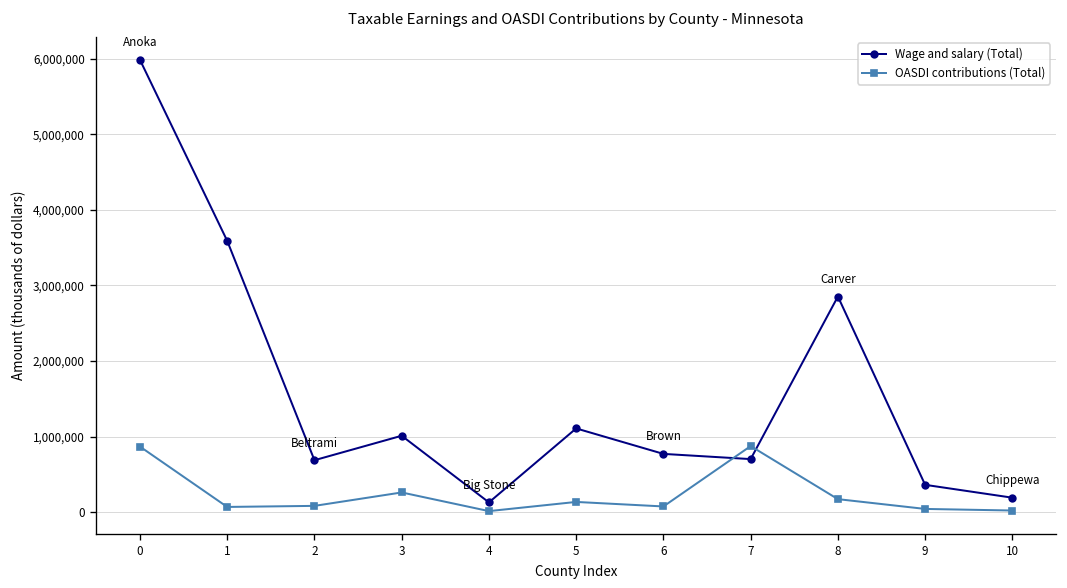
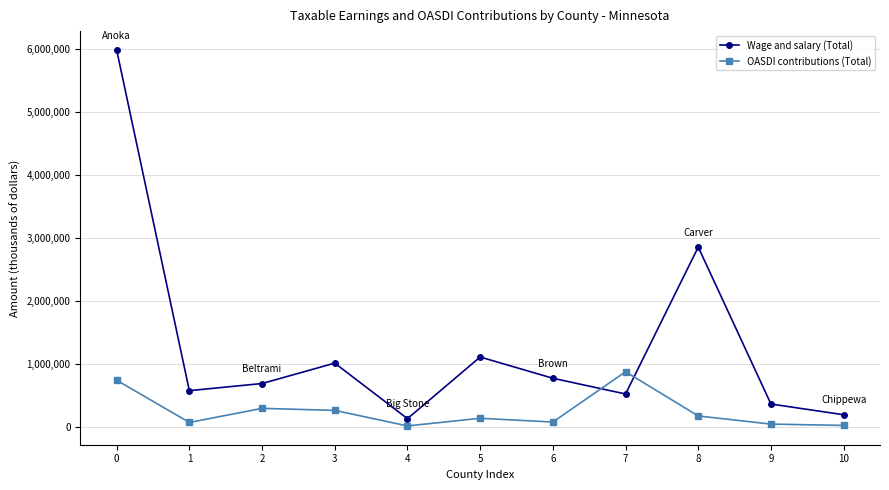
OASDI contributions (Total), 0: 900,000 -> 700,000
Wage and salary (Total), 1: 3,600,000 -> 600,000
OASDI contributions (Total), 2: 100,000 -> 300,000
Wage and salary (Total), 7: 700,000 -> 500,000
